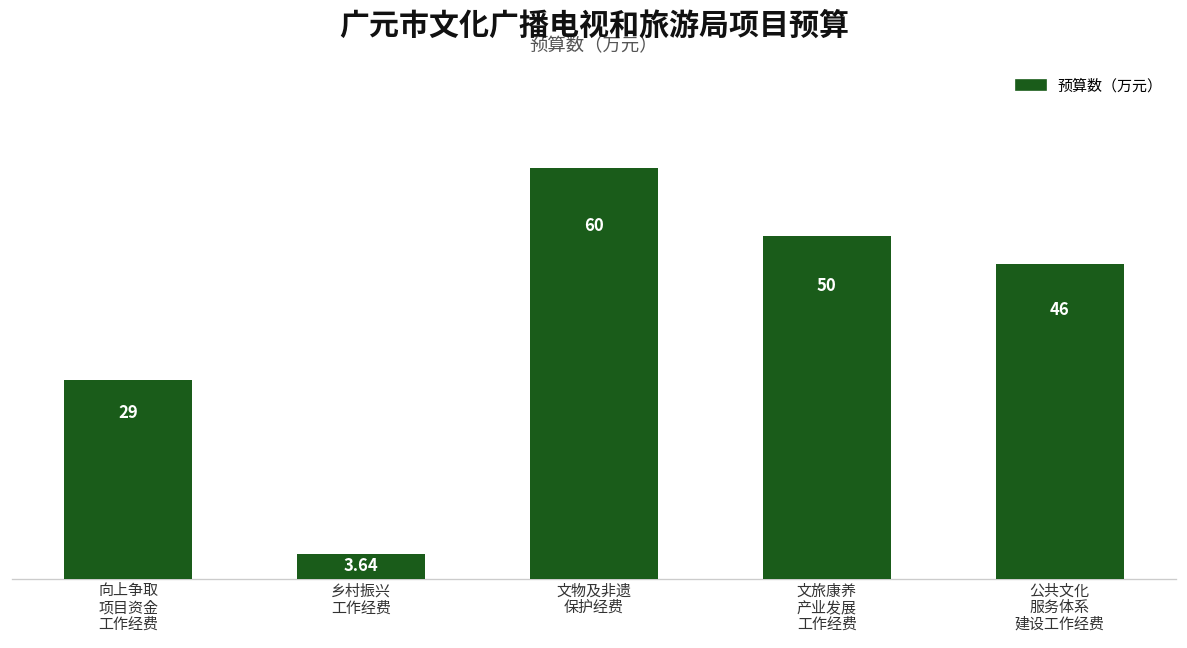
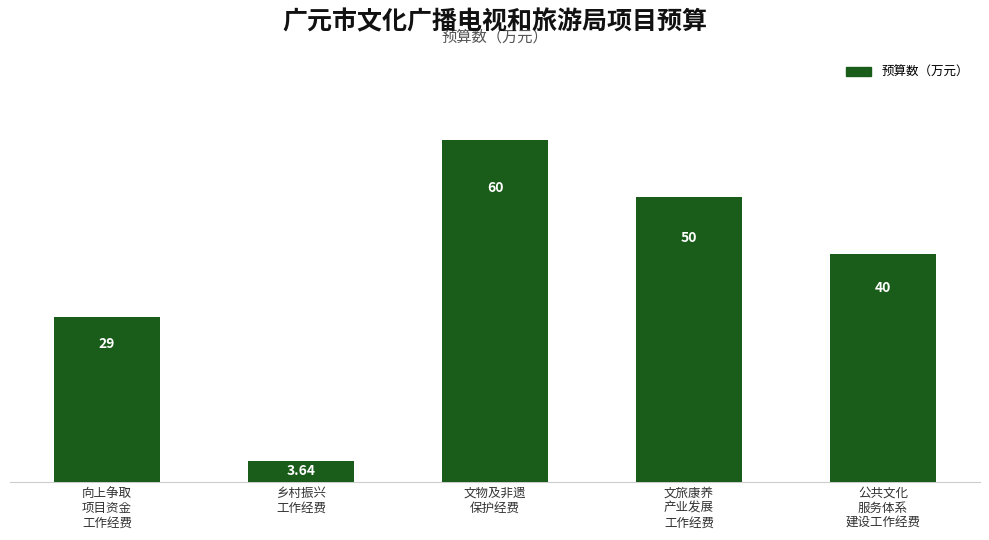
公共文化 服务体系 建设工作经费: 46 -> 40
